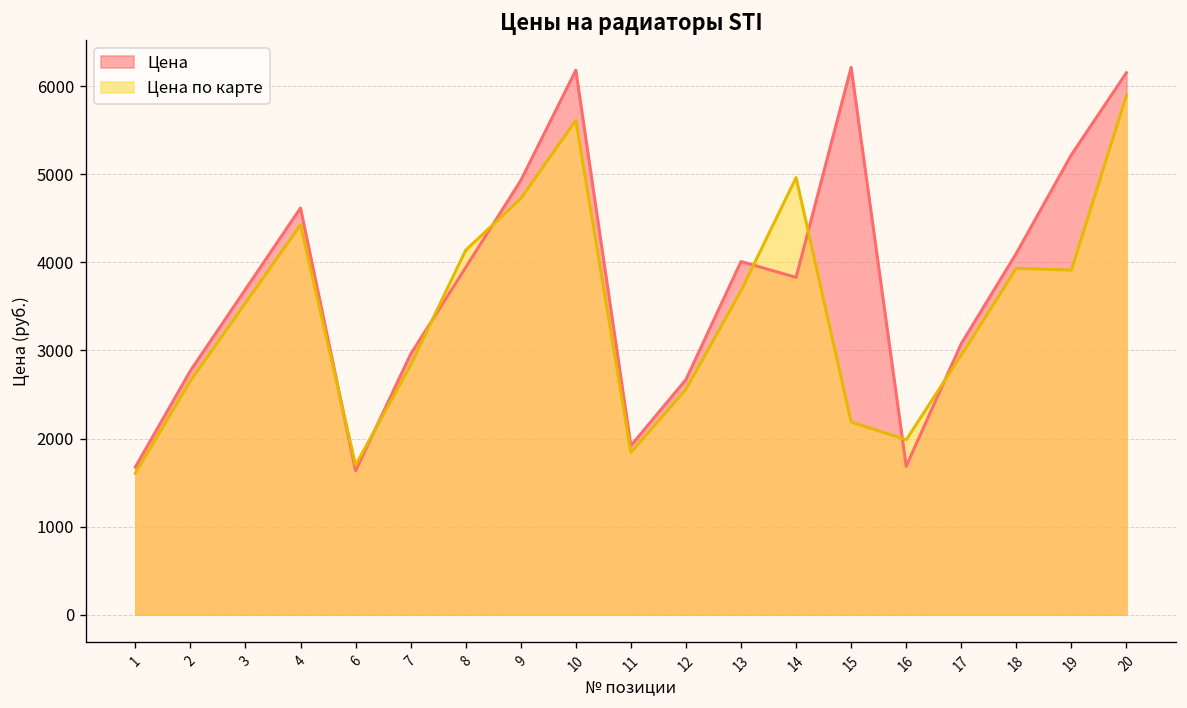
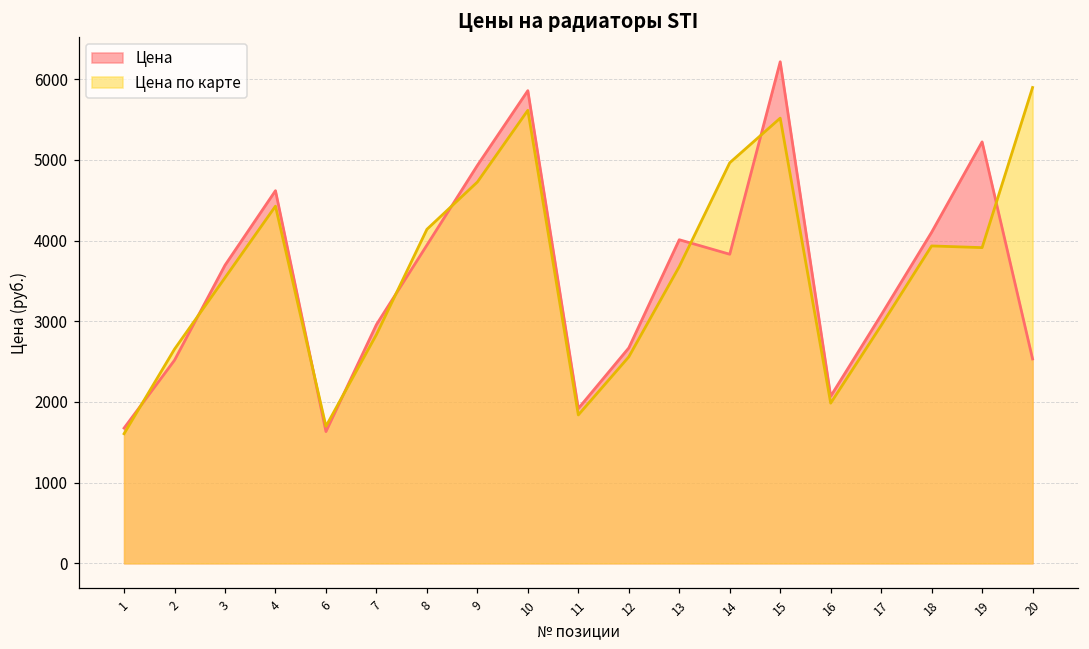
Цена, 2: 2800 -> 2500
Цена, 10: 6200 -> 5900
Цена по карте, 15: 2200 -> 5500
Цена, 16: 1700 -> 2100
Цена, 20: 6200 -> 2500
